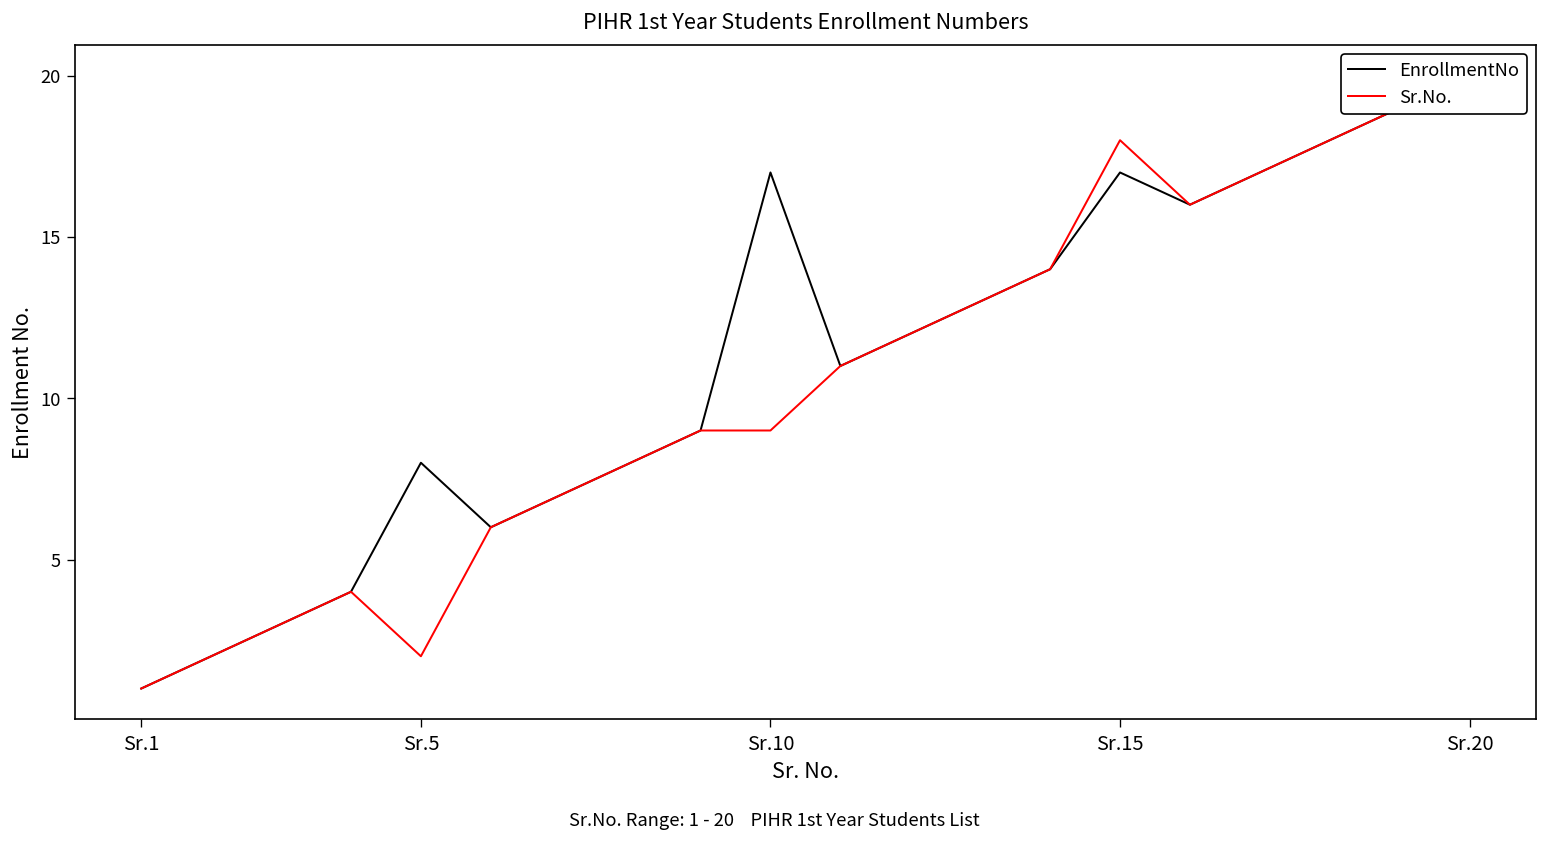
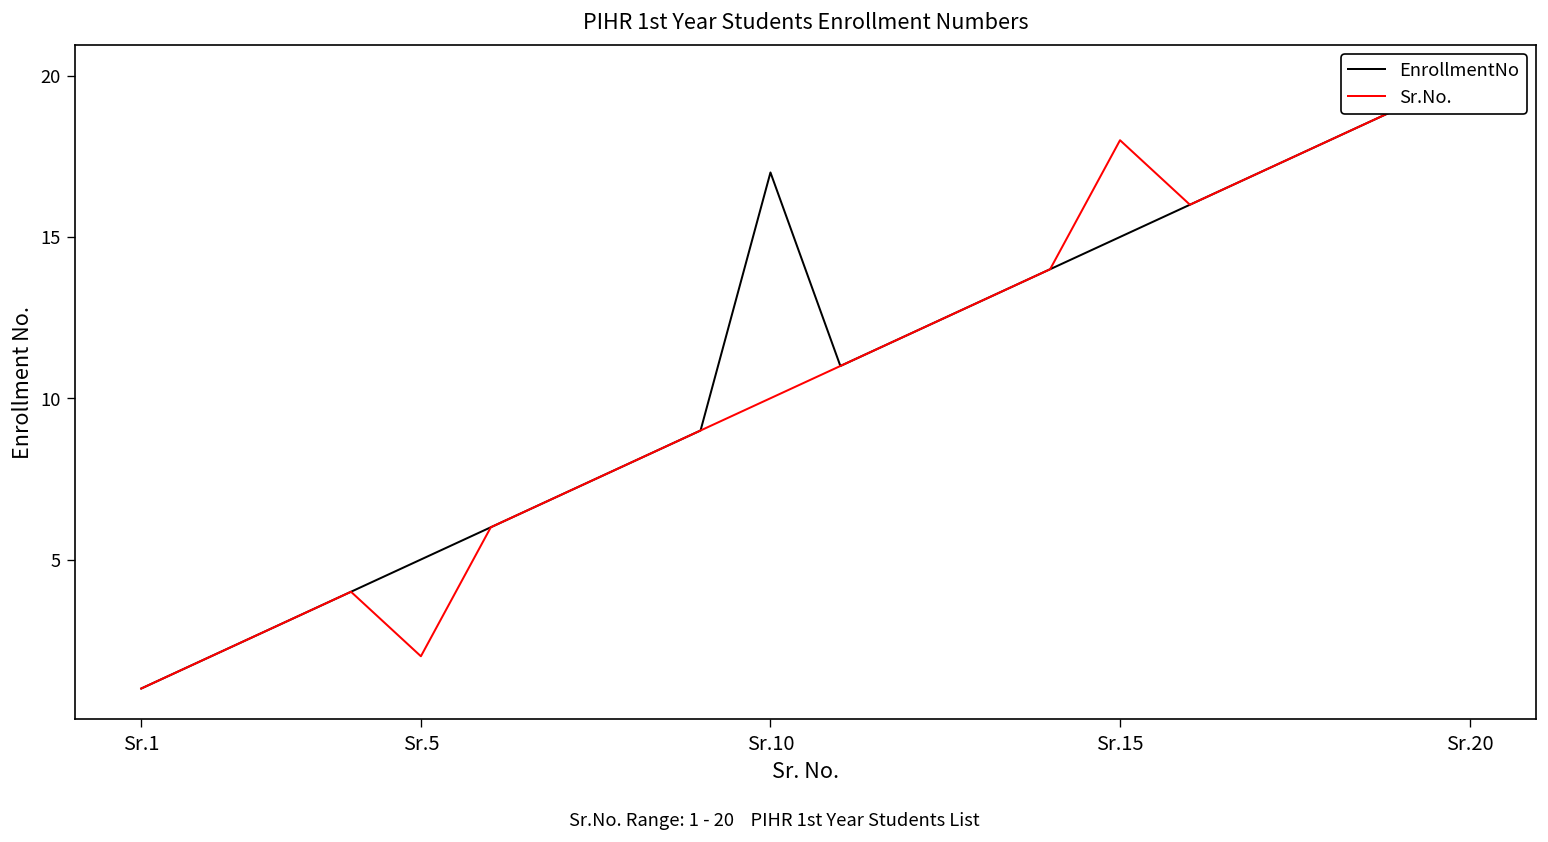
EnrollmentNo, Sr.5: 8.0 -> 5.0
Sr.No., Sr.10: 9 -> 10
EnrollmentNo, Sr.15: 17.0 -> 15.0
